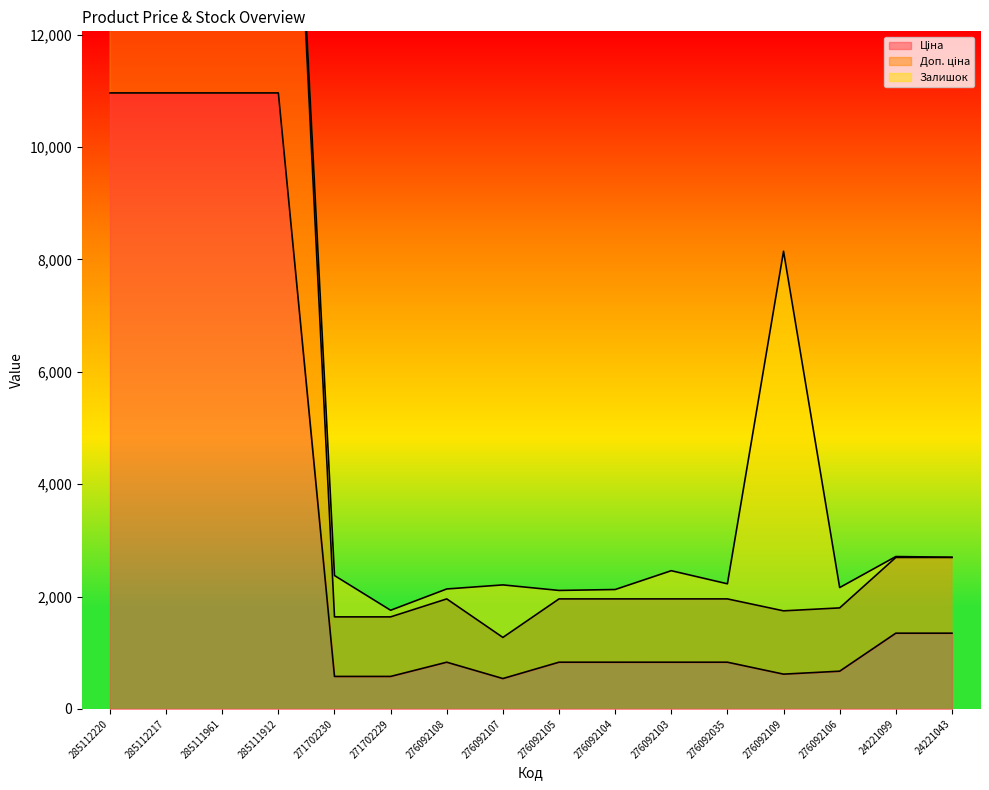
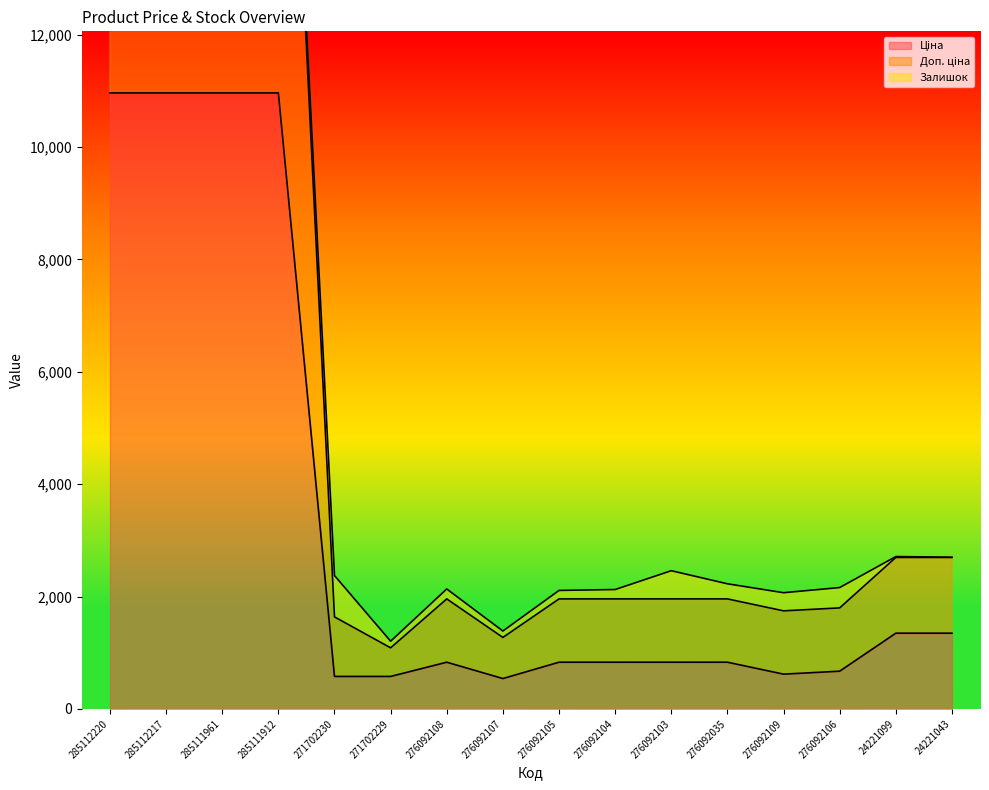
Доп. ціна, 271702229: 1,100 -> 500
Залишок, 276092107: 900 -> 100
Залишок, 276092109: 6,400 -> 300
